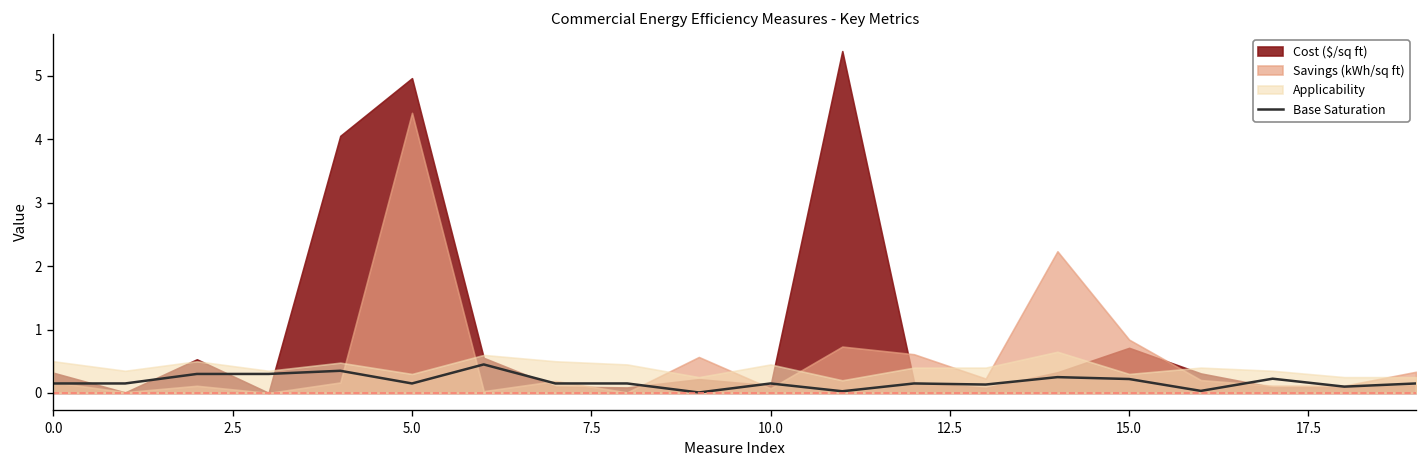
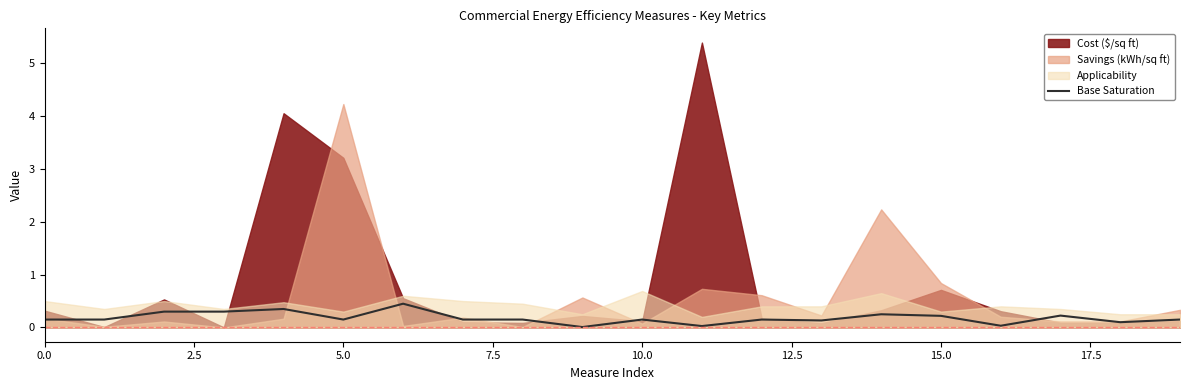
Cost ($/sq ft), 5.0: 5.0 -> 3.2
Savings (kWh/sq ft), 5.0: 4.4 -> 4.2
Applicability, 10.0: 0.5 -> 0.7
